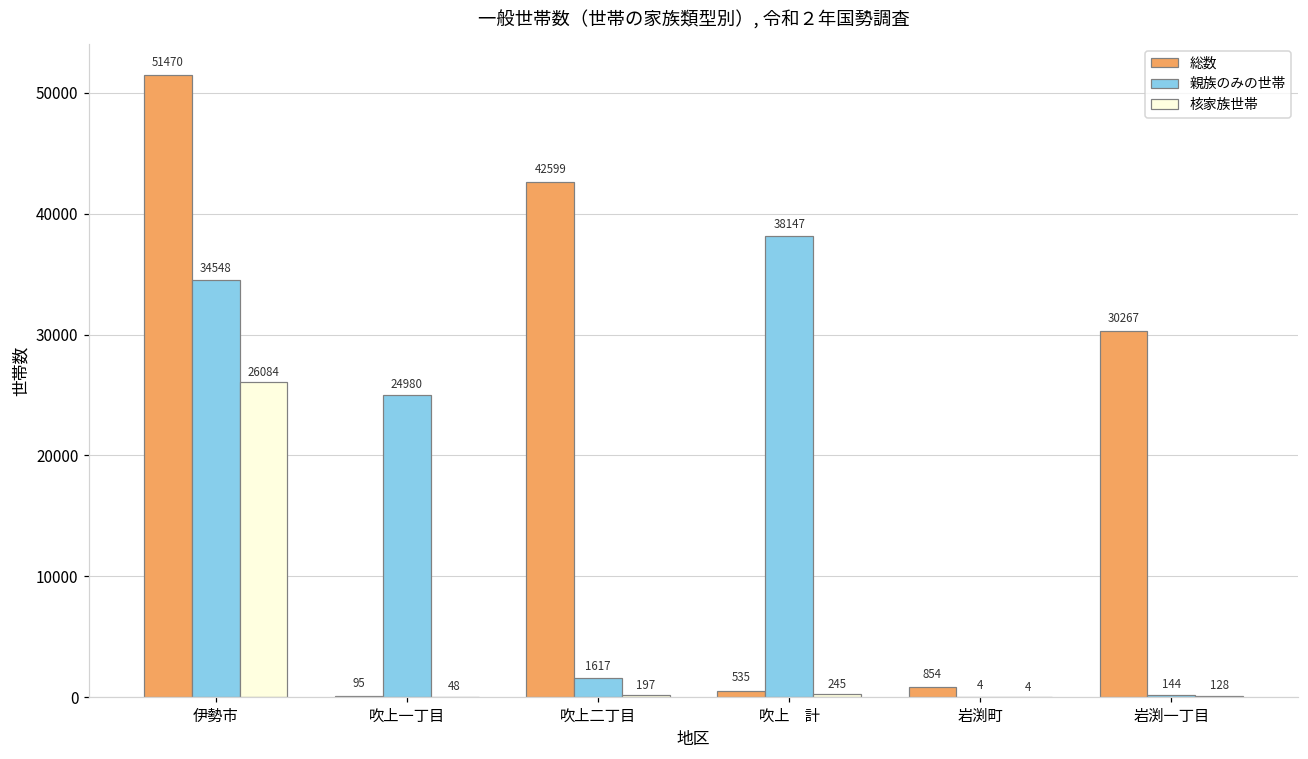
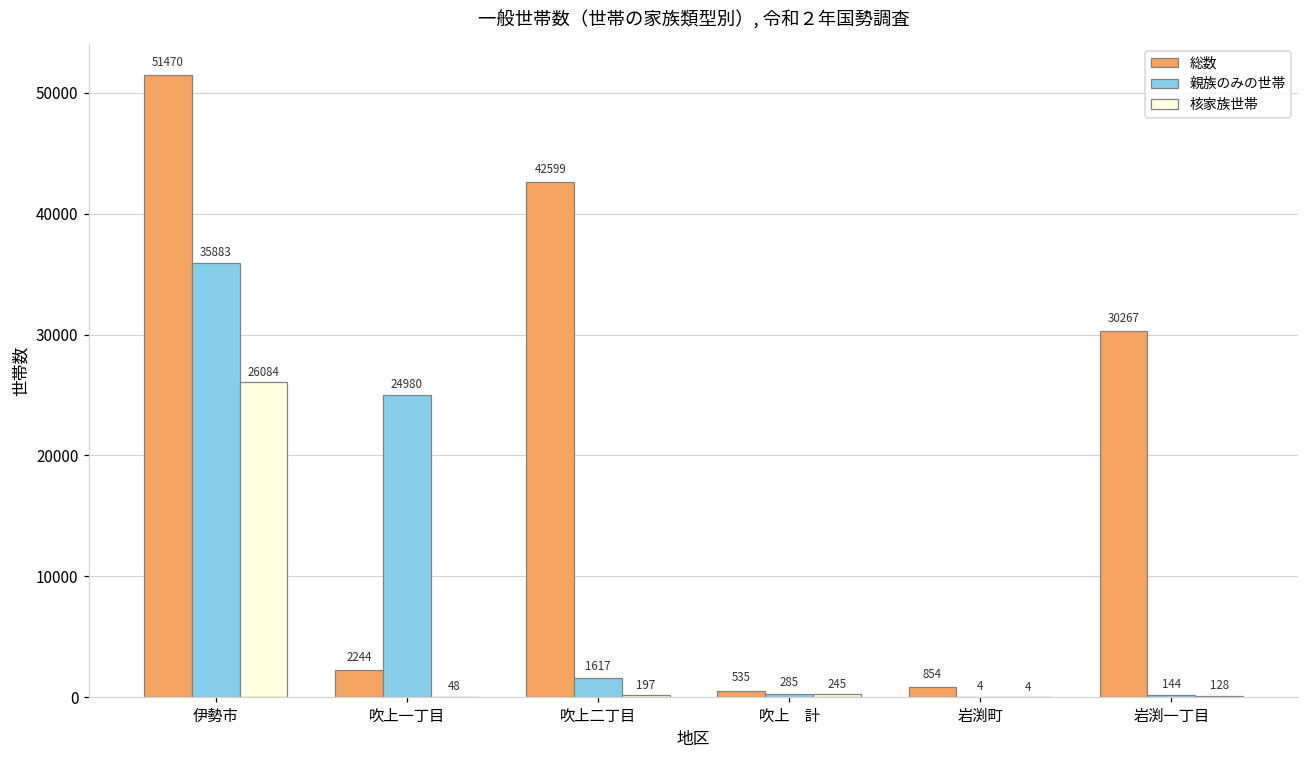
親族のみの世帯, 伊勢市: 34548 -> 35883
総数, 吹上一丁目: 95 -> 2244
親族のみの世帯, 吹上 計: 38147 -> 285
